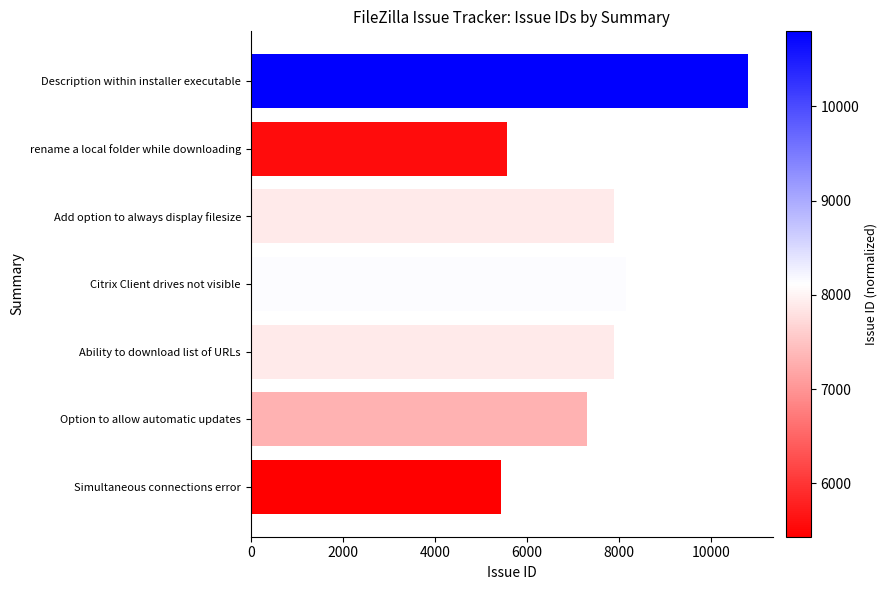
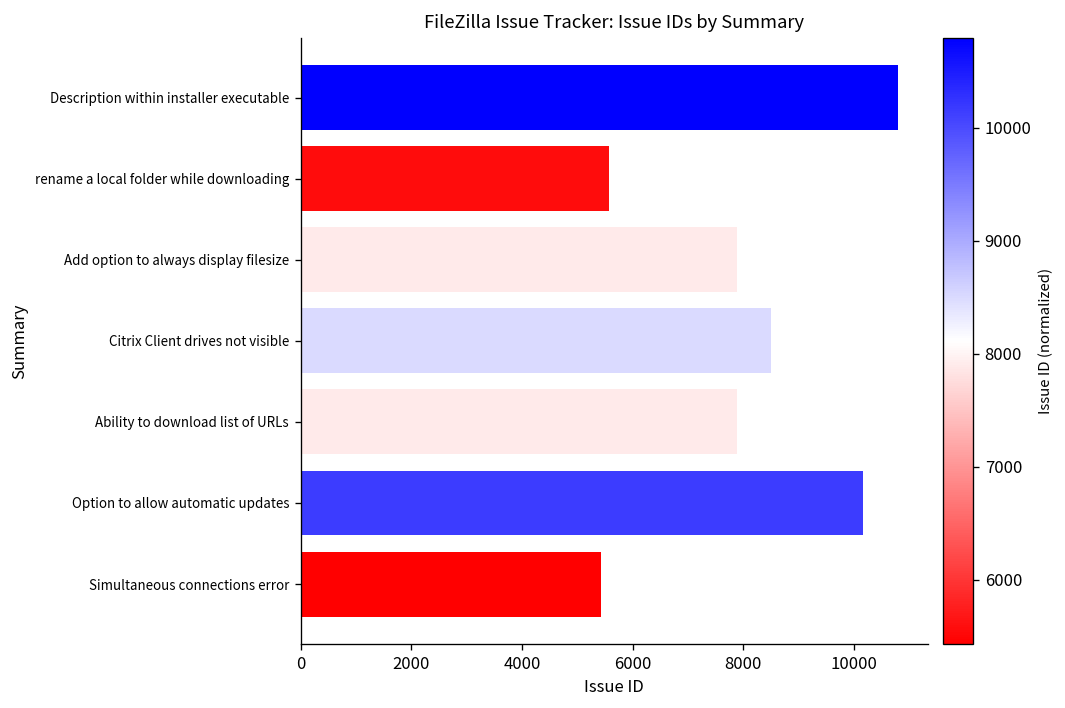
Citrix Client drives not visible: 8100 -> 8500
Option to allow automatic updates: 7300 -> 10200
